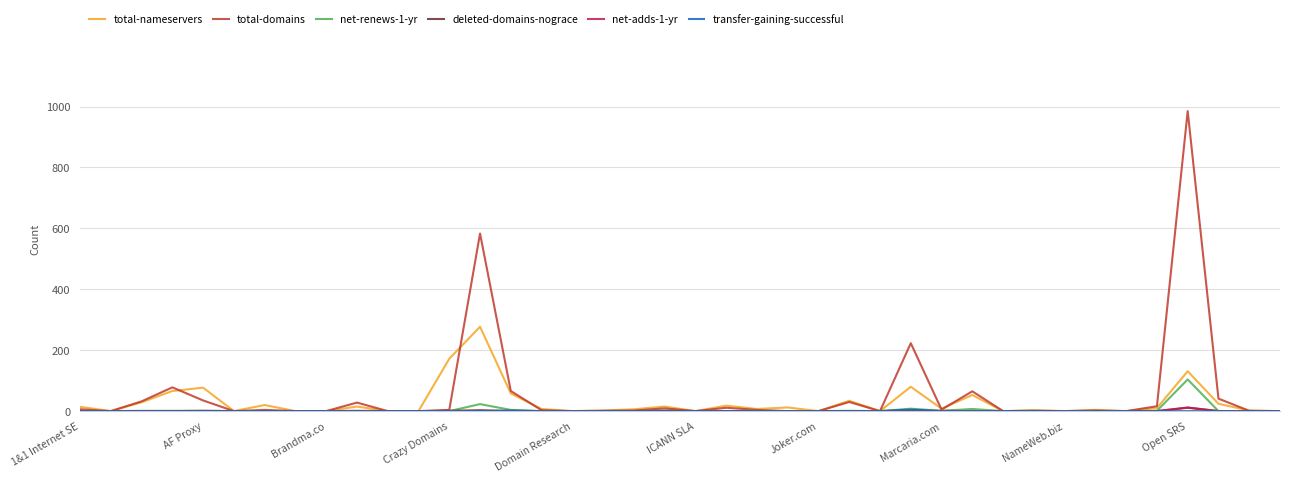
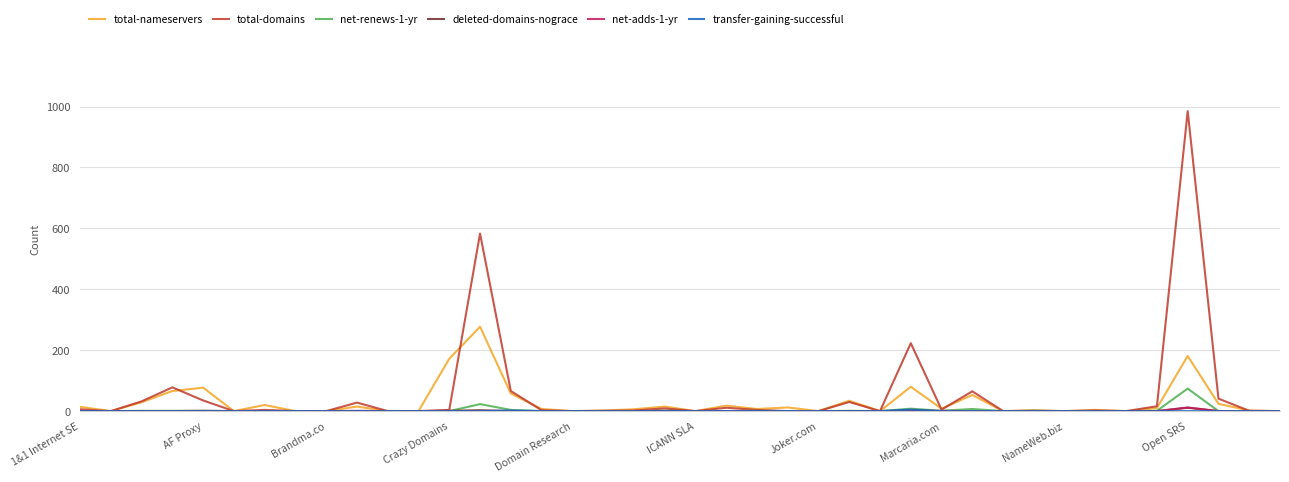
total-nameservers, Open SRS: 130 -> 180
net-renews-1-yr, Open SRS: 100 -> 70
